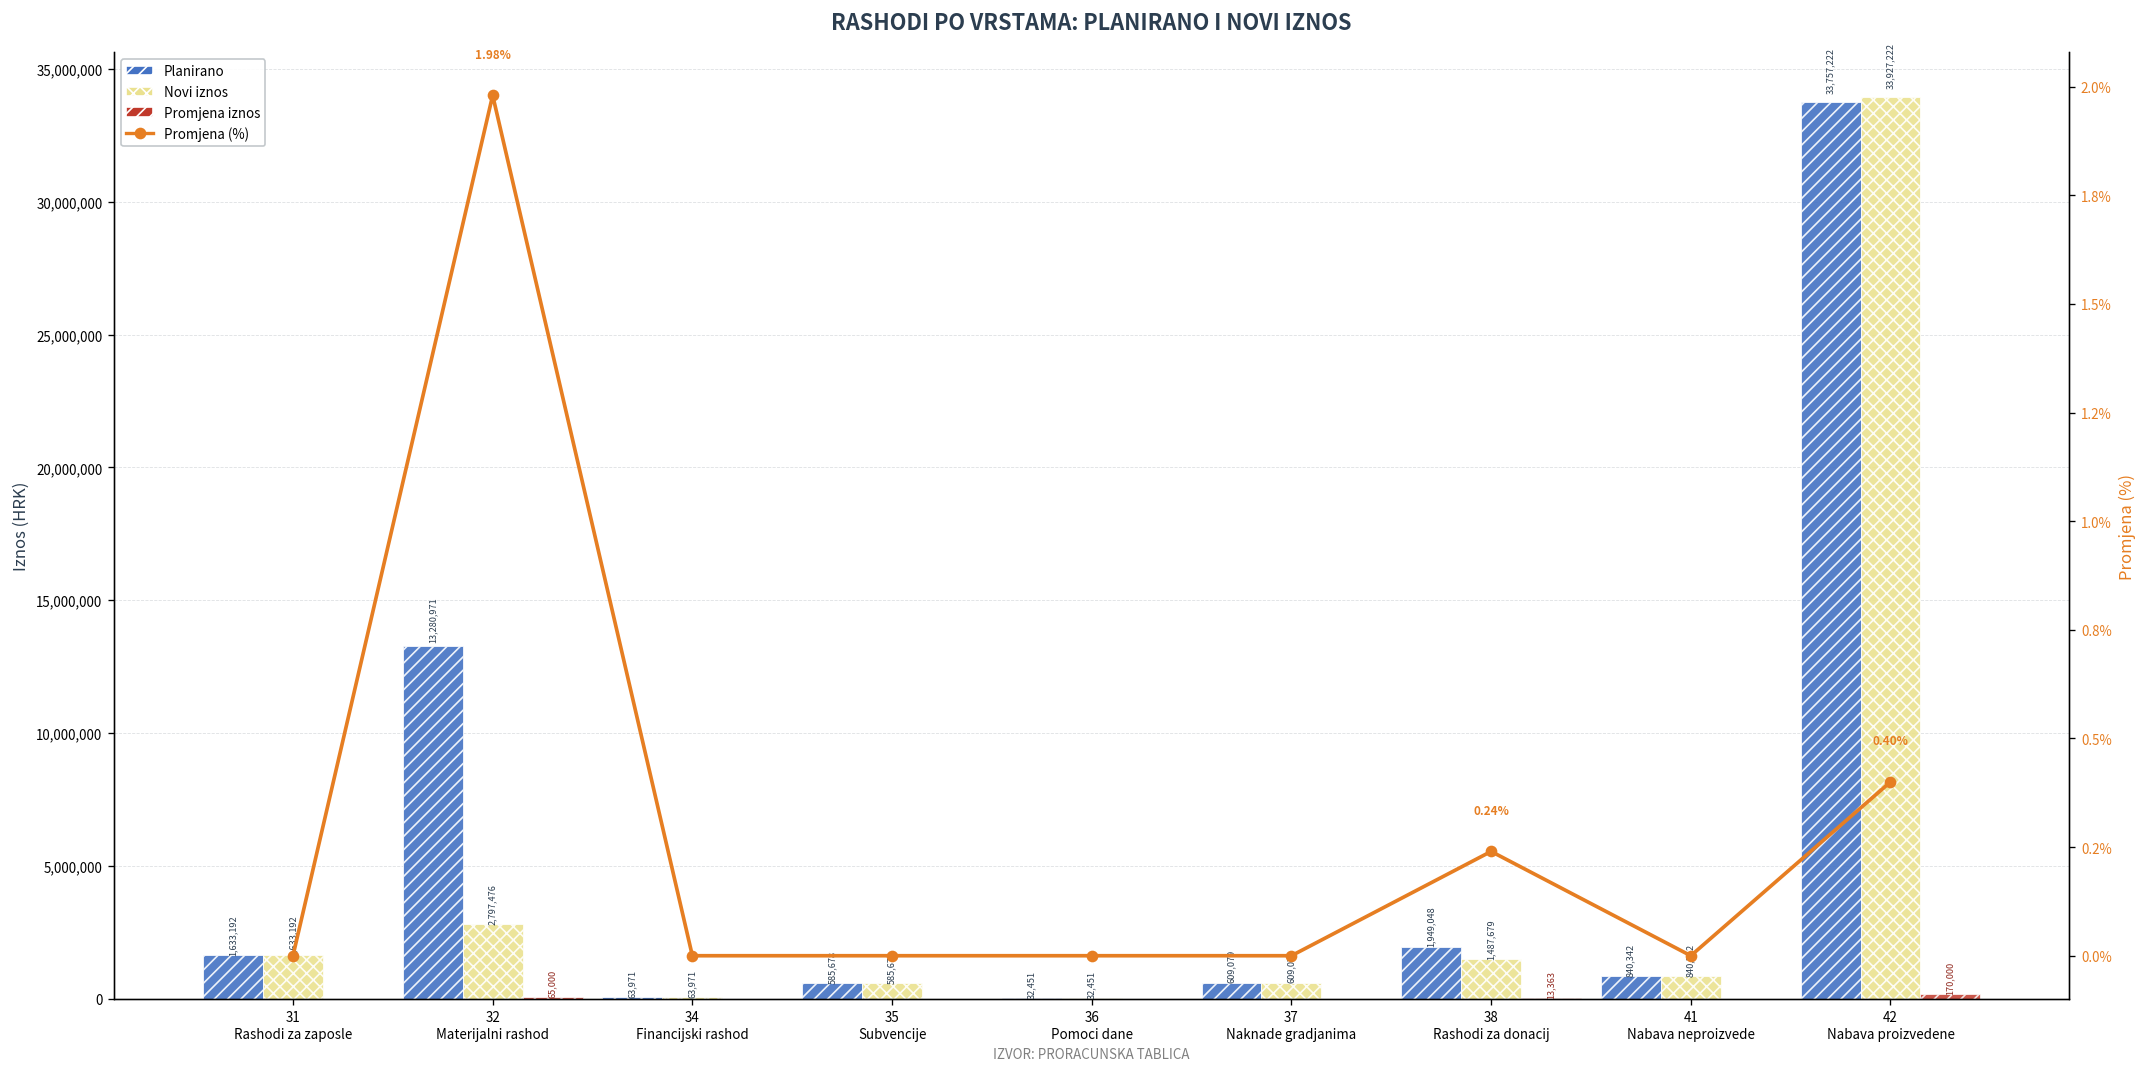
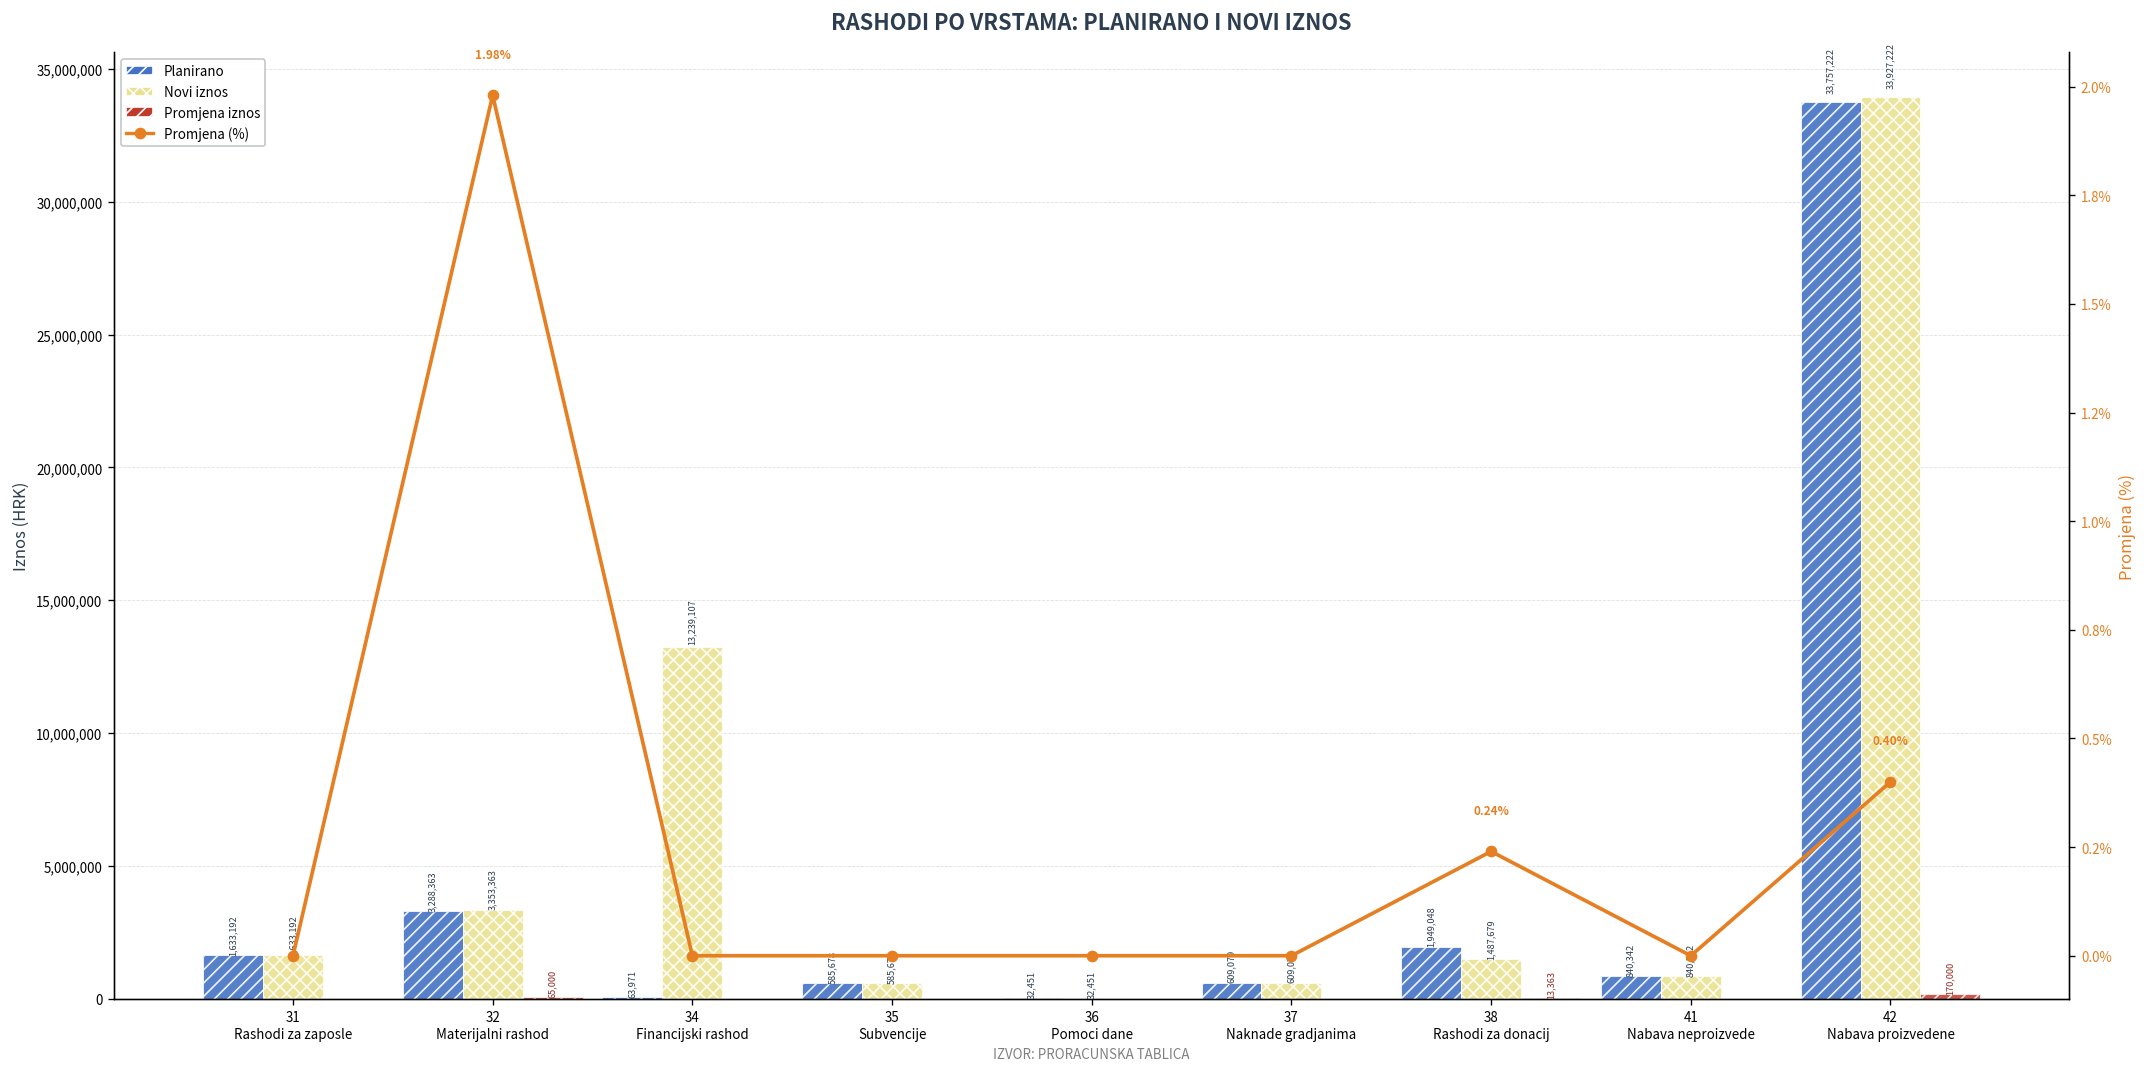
Planirano, 32 Materijalni rashod: 13,280,971 -> 3,288,363
Novi iznos, 32 Materijalni rashod: 2,797,476 -> 3,353,363
Novi iznos, 34 Financijski rashod: 63,971 -> 13,239,107
